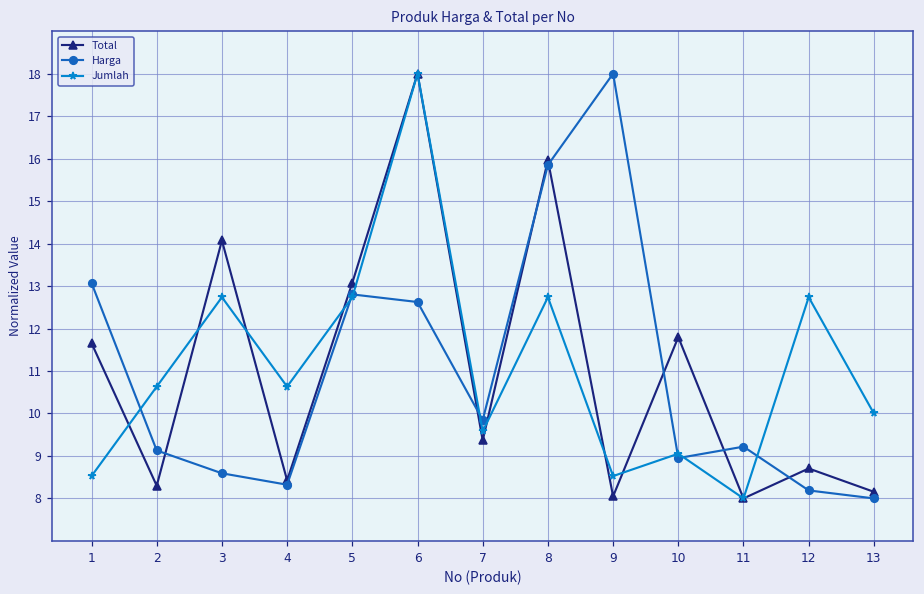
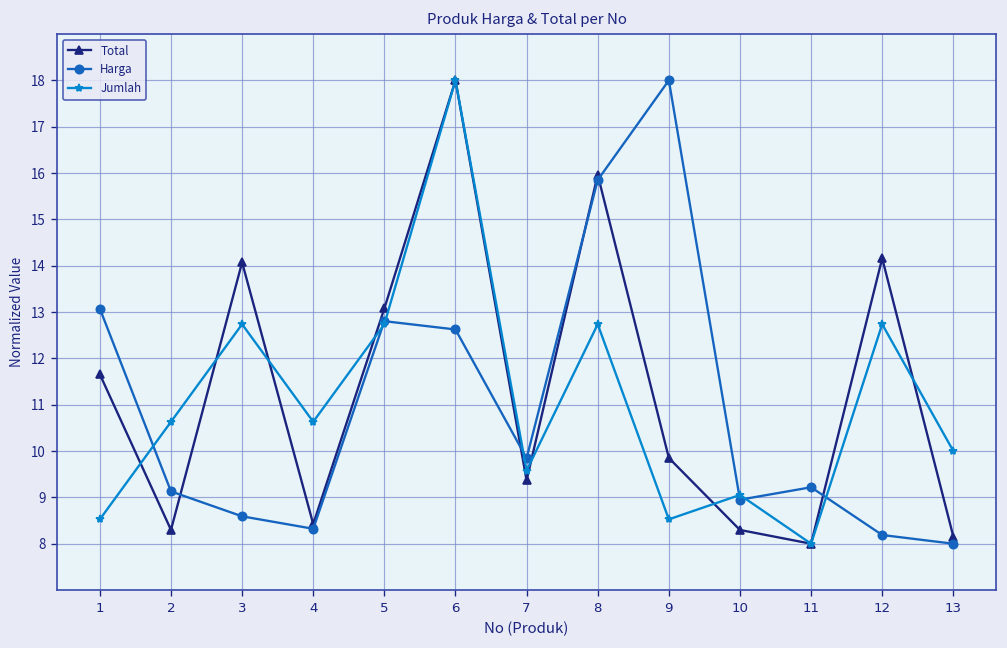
Total, 9: 8.0 -> 9.9
Total, 10: 11.8 -> 8.3
Total, 12: 8.7 -> 14.2
